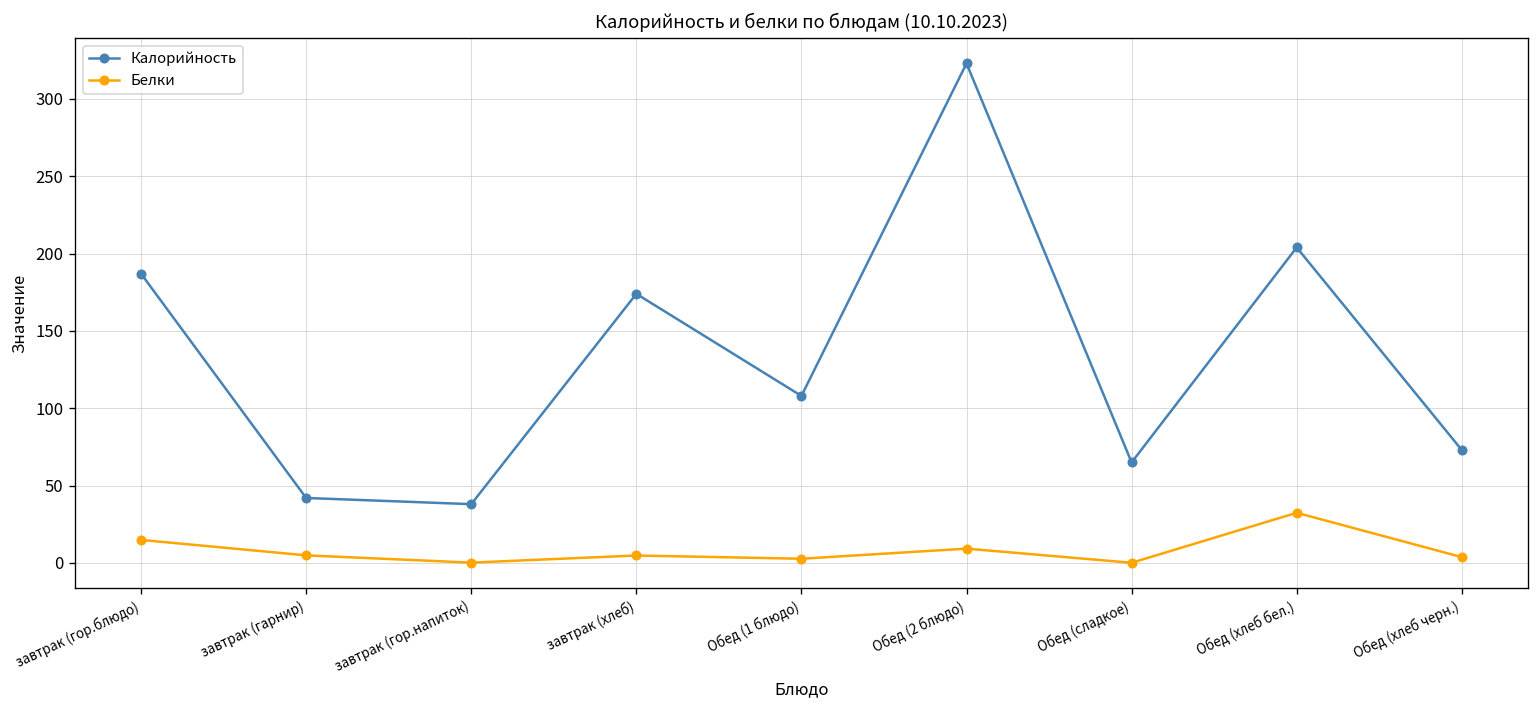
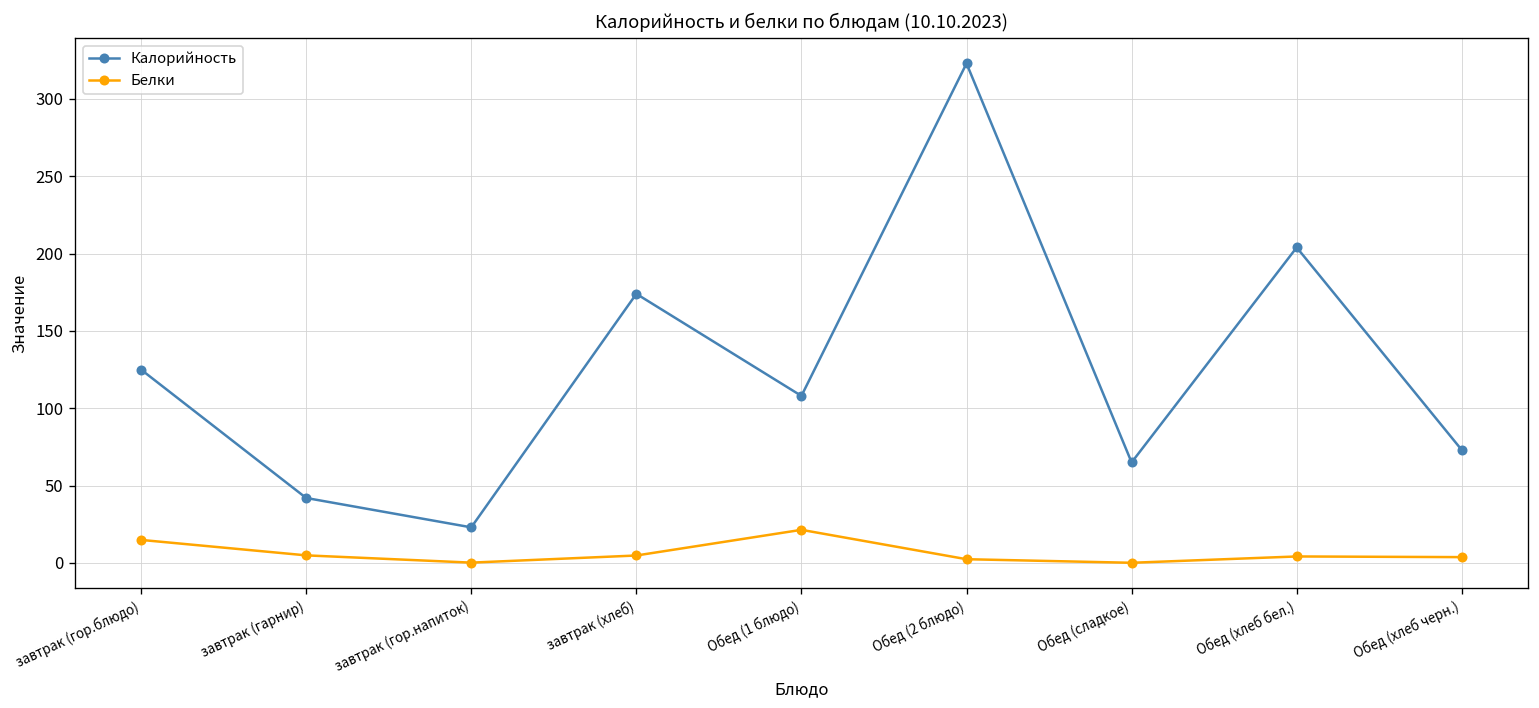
Калорийность, завтрак (гор.блюдо): 187 -> 125
Калорийность, завтрак (гор.напиток): 38 -> 23
Белки, Обед (1 блюдо): 3 -> 21
Белки, Обед (2 блюдо): 9 -> 2
Белки, Обед (хлеб бел.): 32 -> 4
